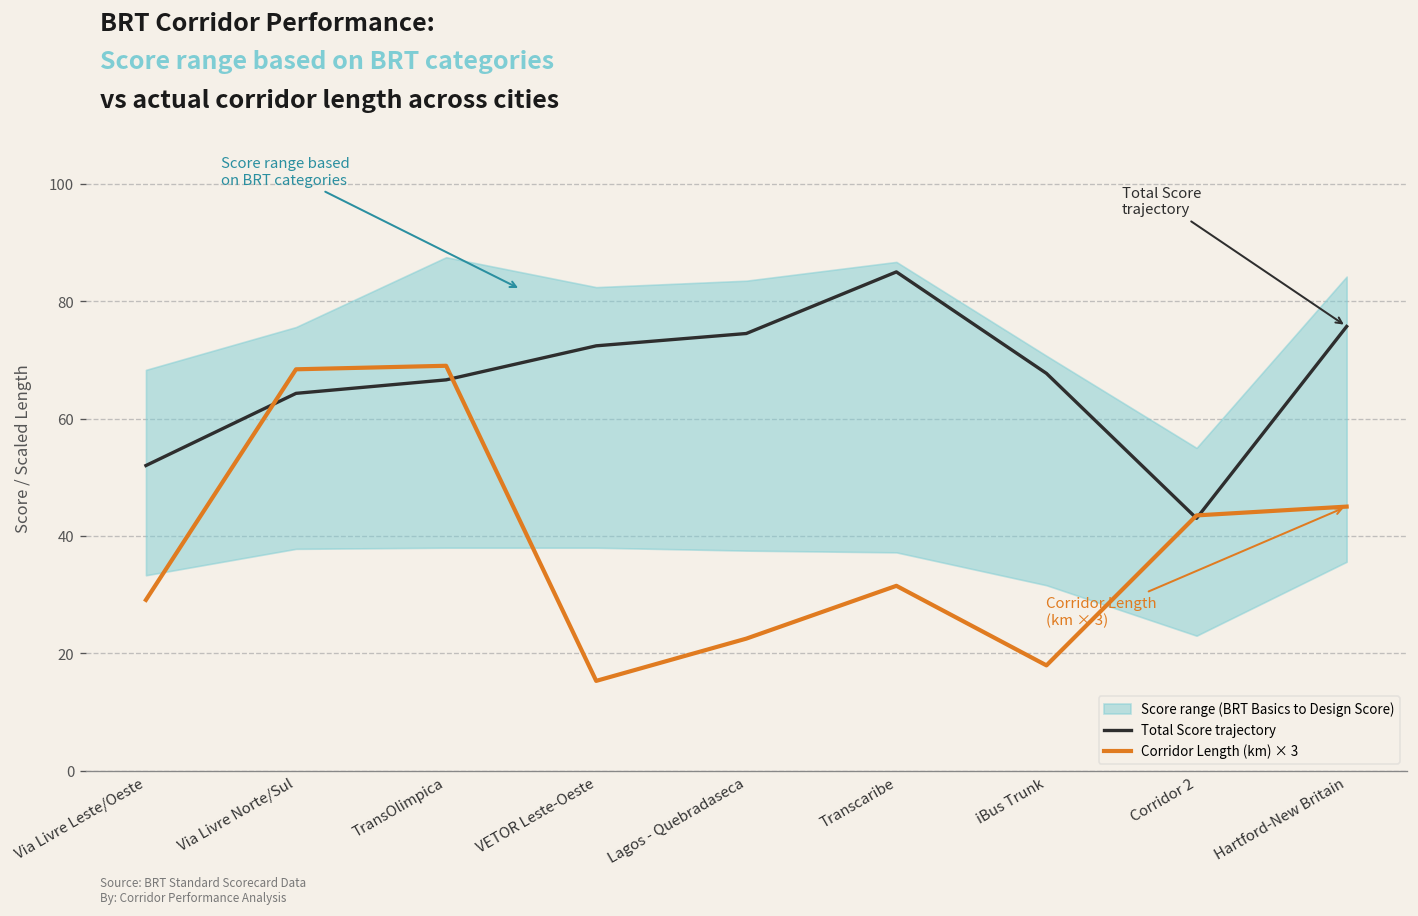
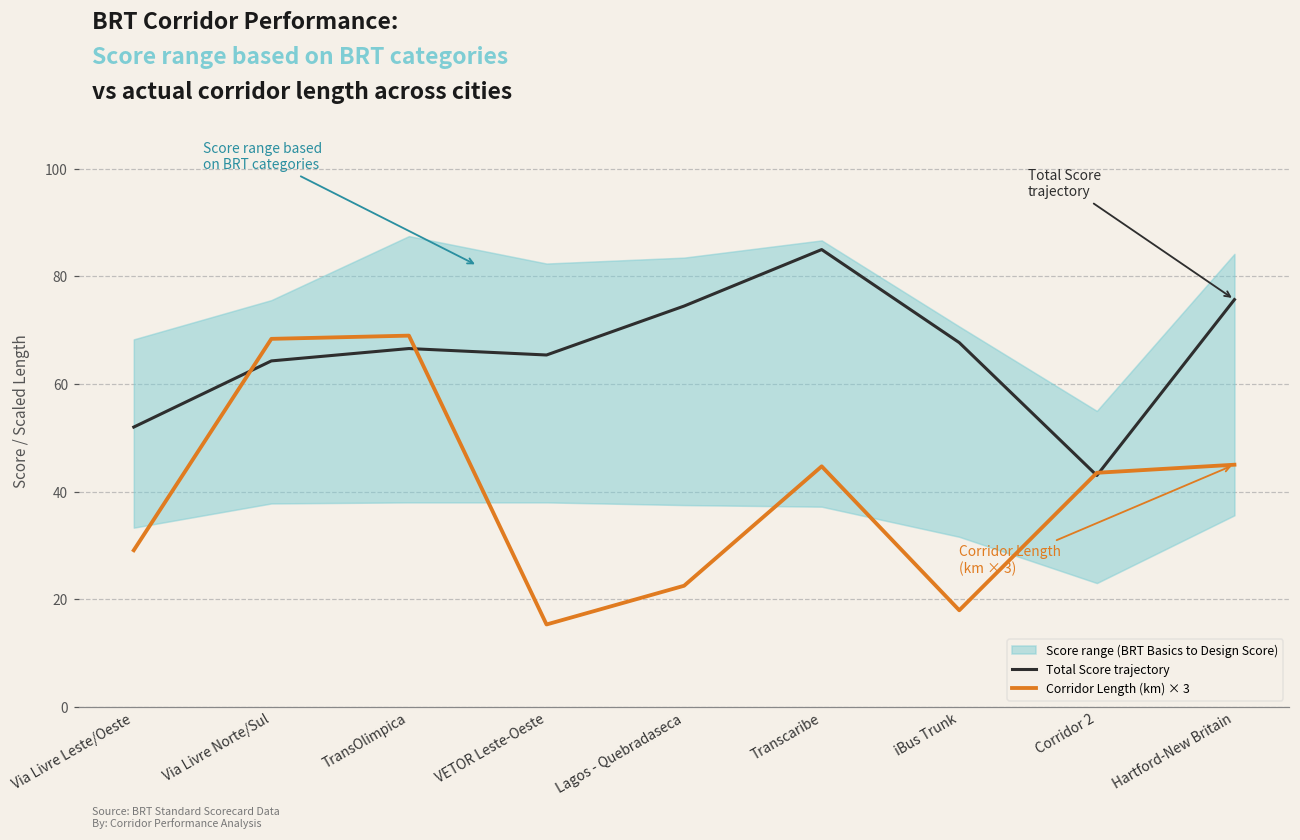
Total Score trajectory, VETOR Leste-Oeste: 72 -> 65
Corridor Length (km) × 3, Transcaribe: 32 -> 45
